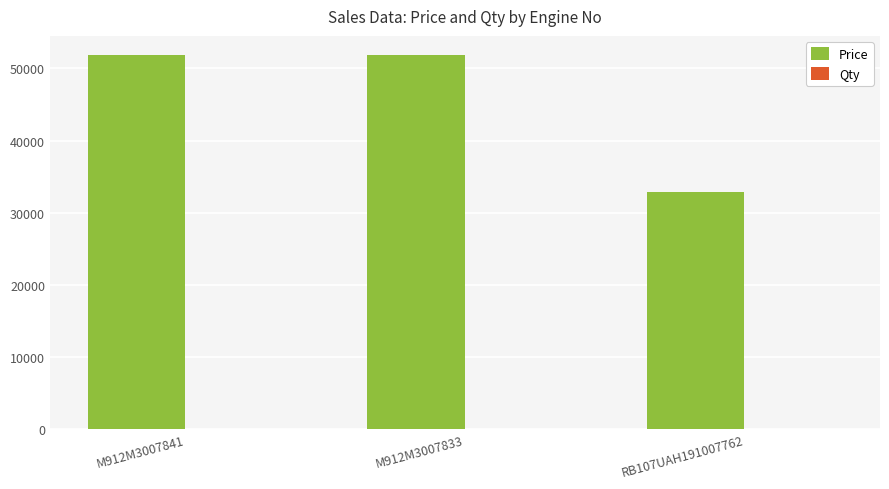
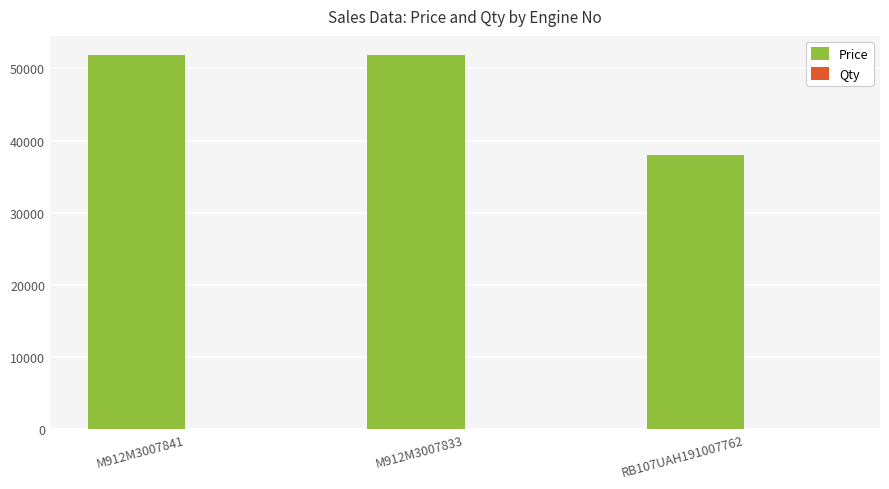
Price, RB107UAH191007762: 33000 -> 38000
